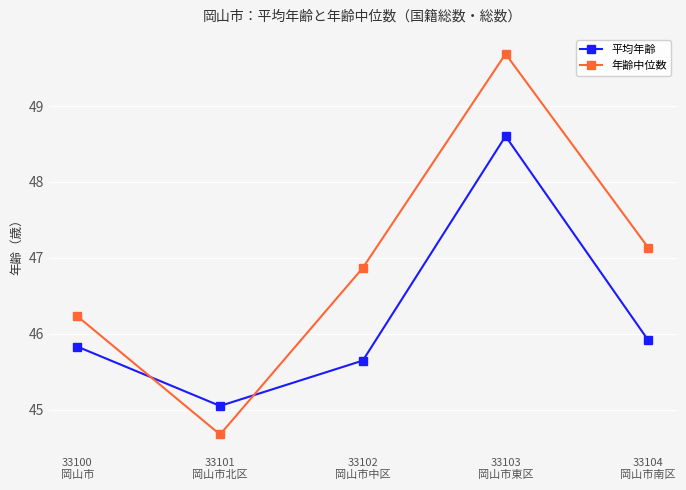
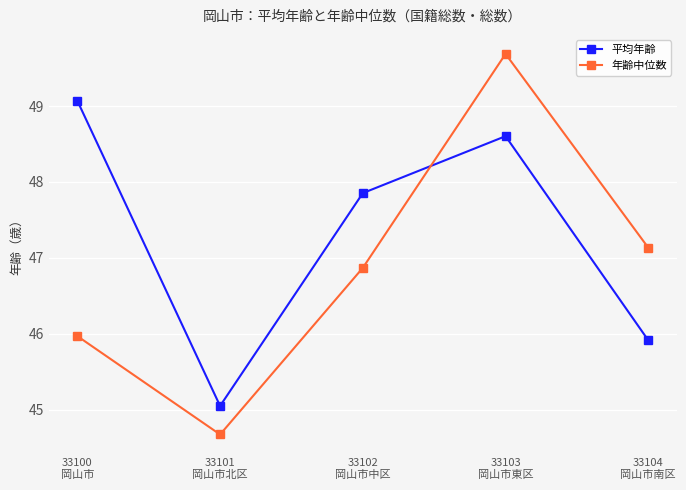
平均年齢, 33100 岡山市: 45.8 -> 49.1
年齢中位数, 33100 岡山市: 46.2 -> 46.0
平均年齢, 33102 岡山市中区: 45.6 -> 47.9
